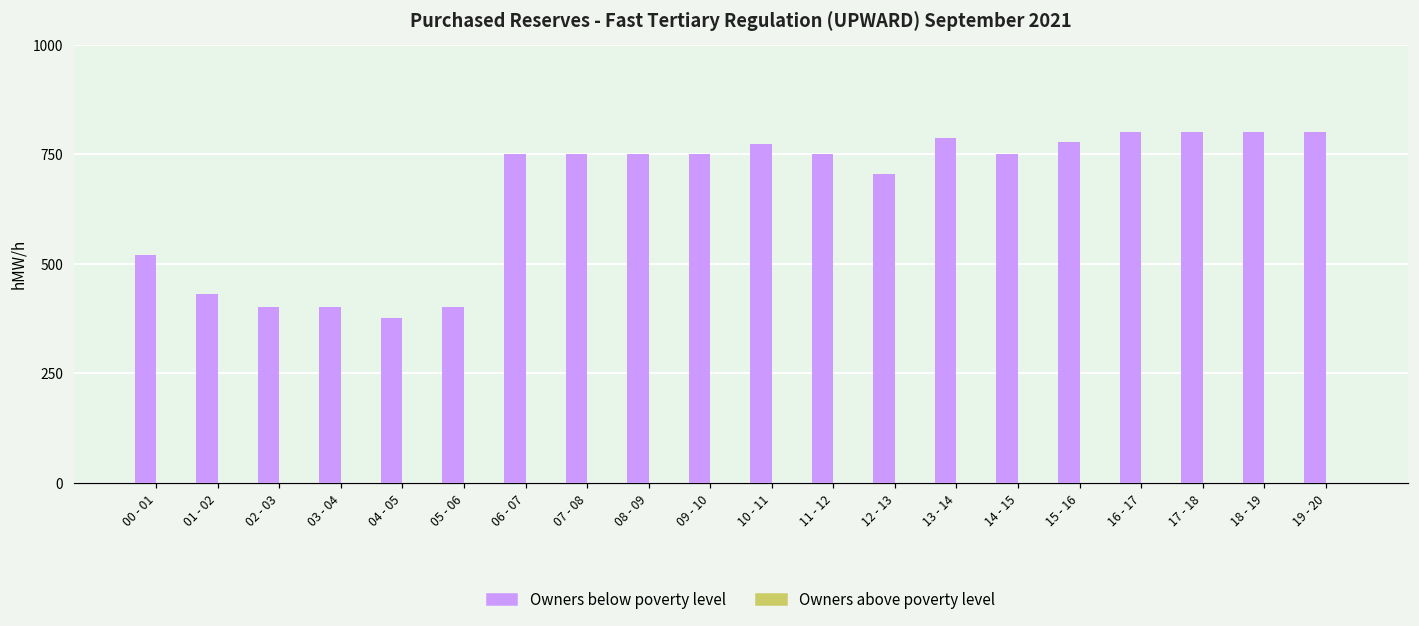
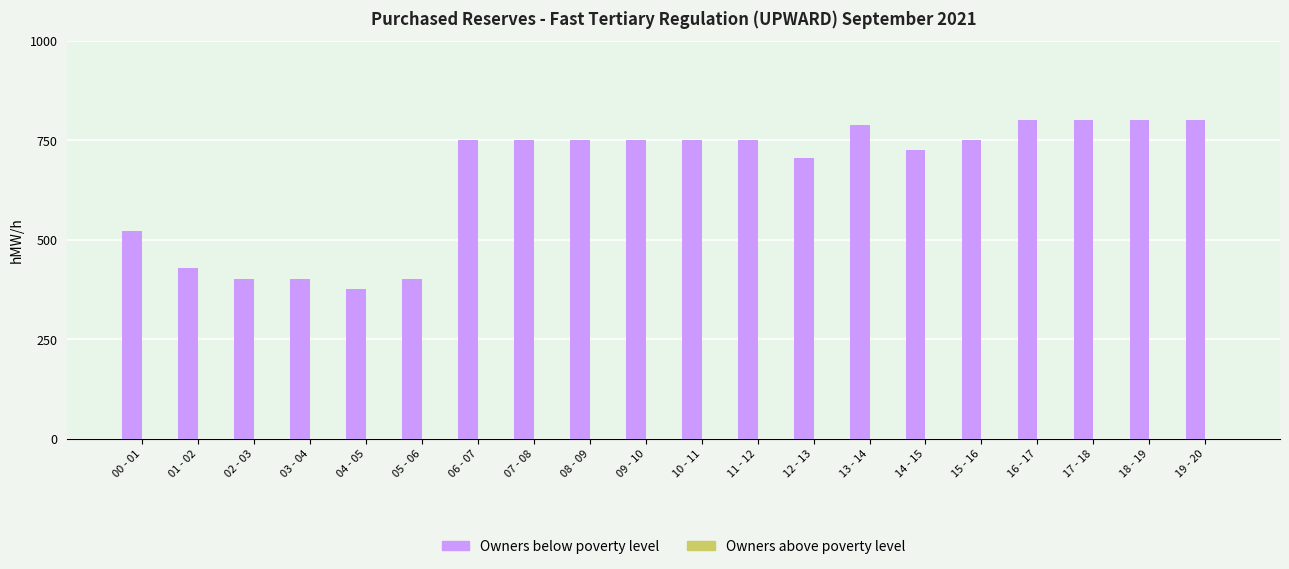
Owners below poverty level, 10 - 11: 770 -> 750
Owners below poverty level, 14 - 15: 750 -> 730
Owners below poverty level, 15 - 16: 780 -> 750
